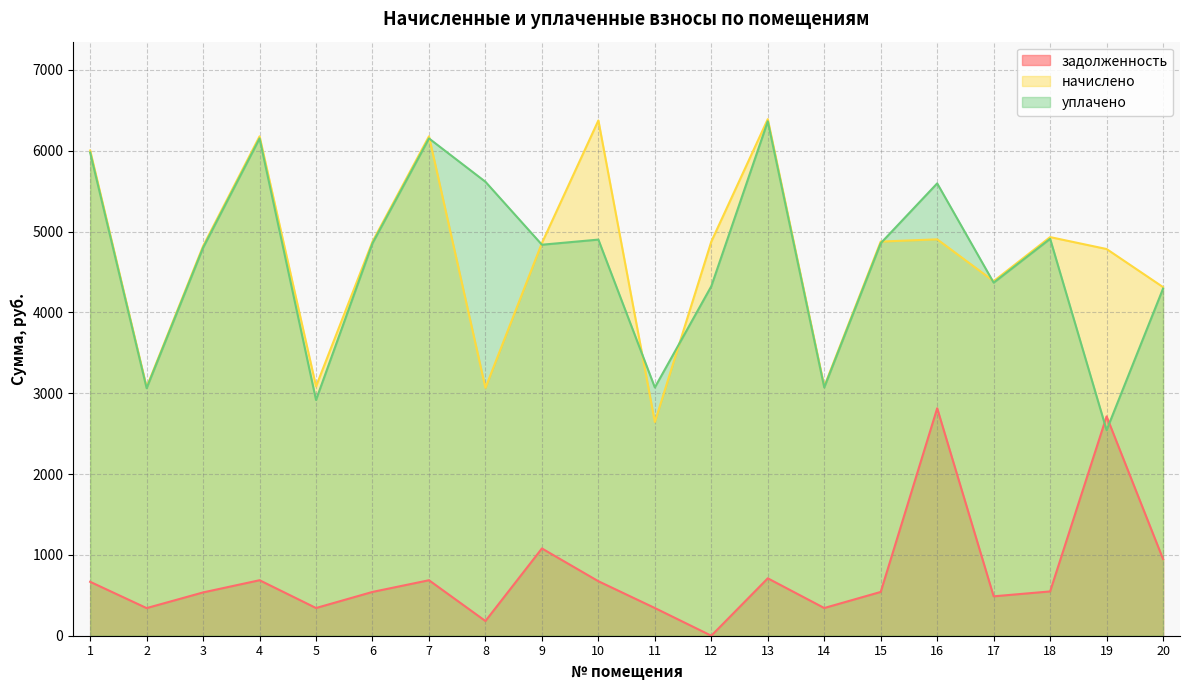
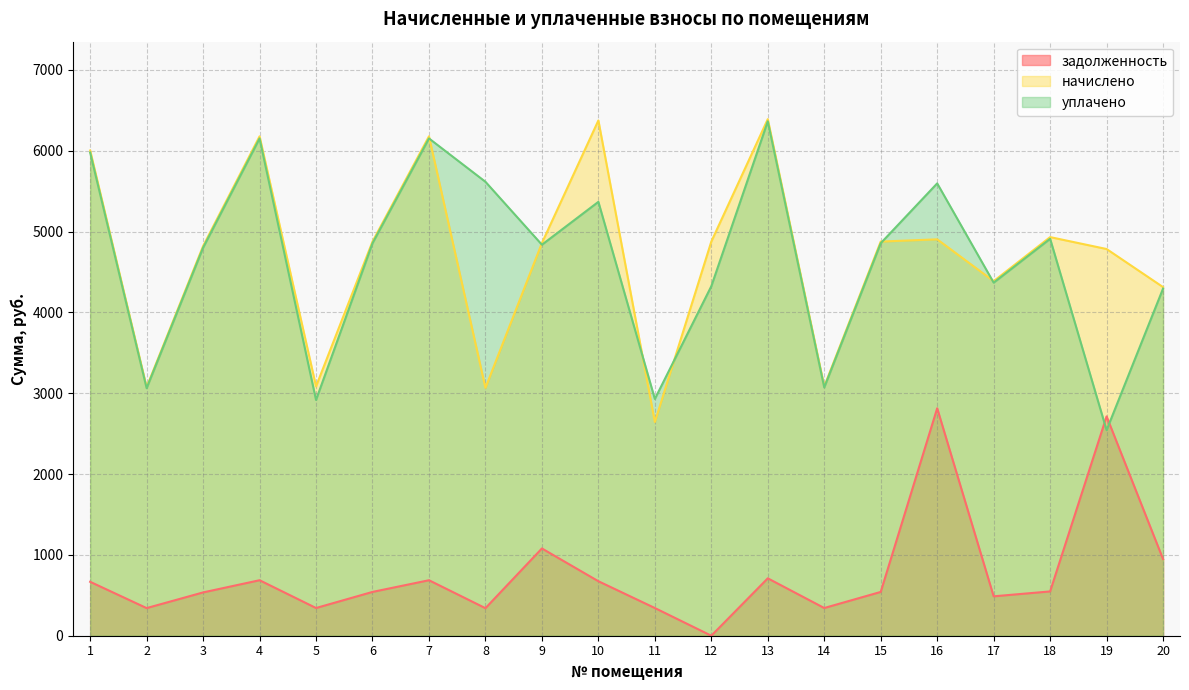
задолженность, 8: 200 -> 300
уплачено, 10: 4900 -> 5400
уплачено, 11: 3100 -> 2900
